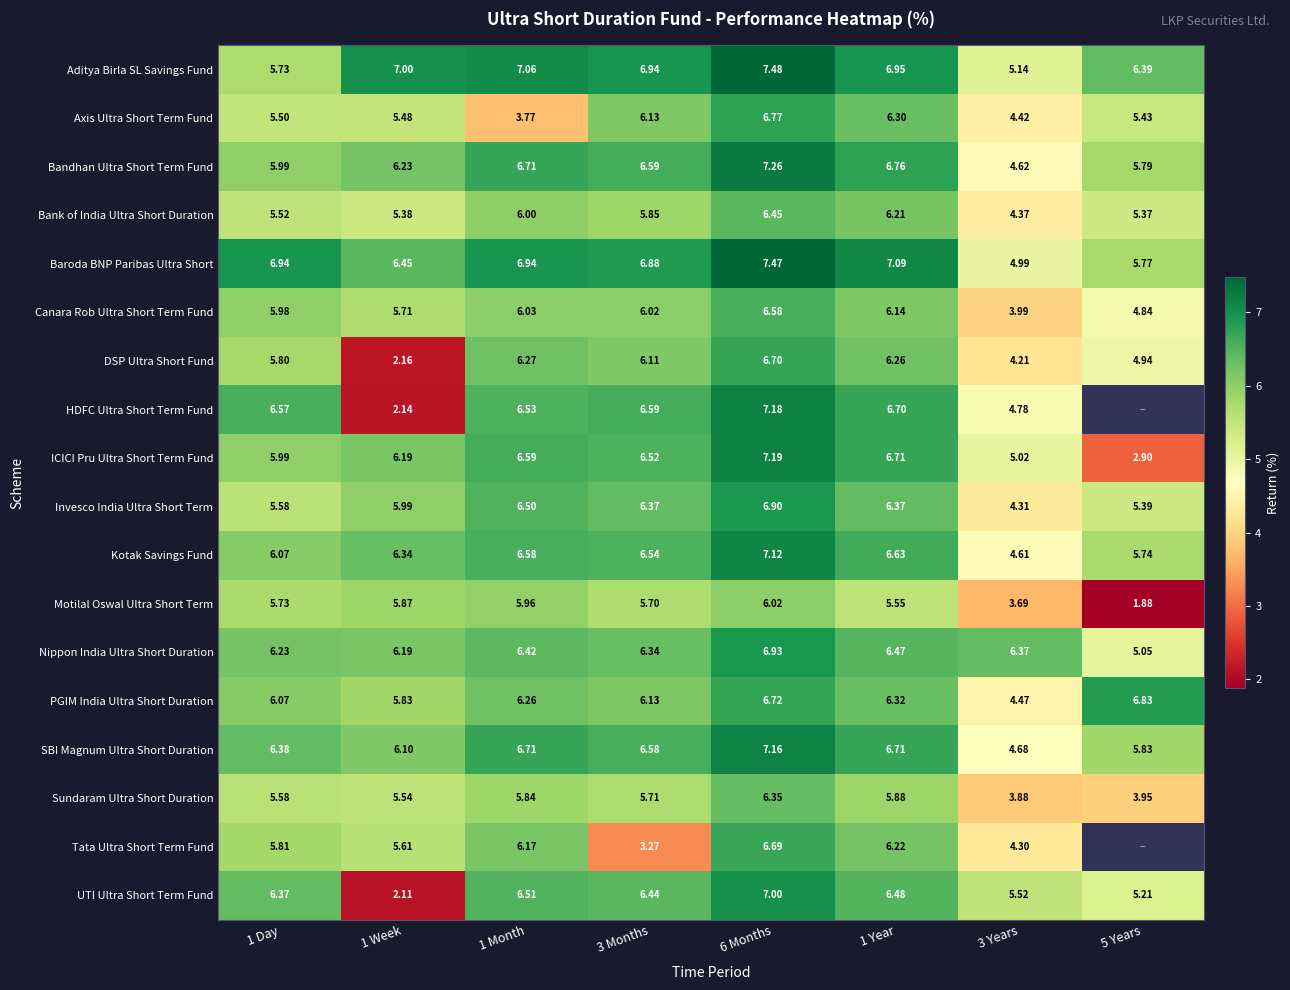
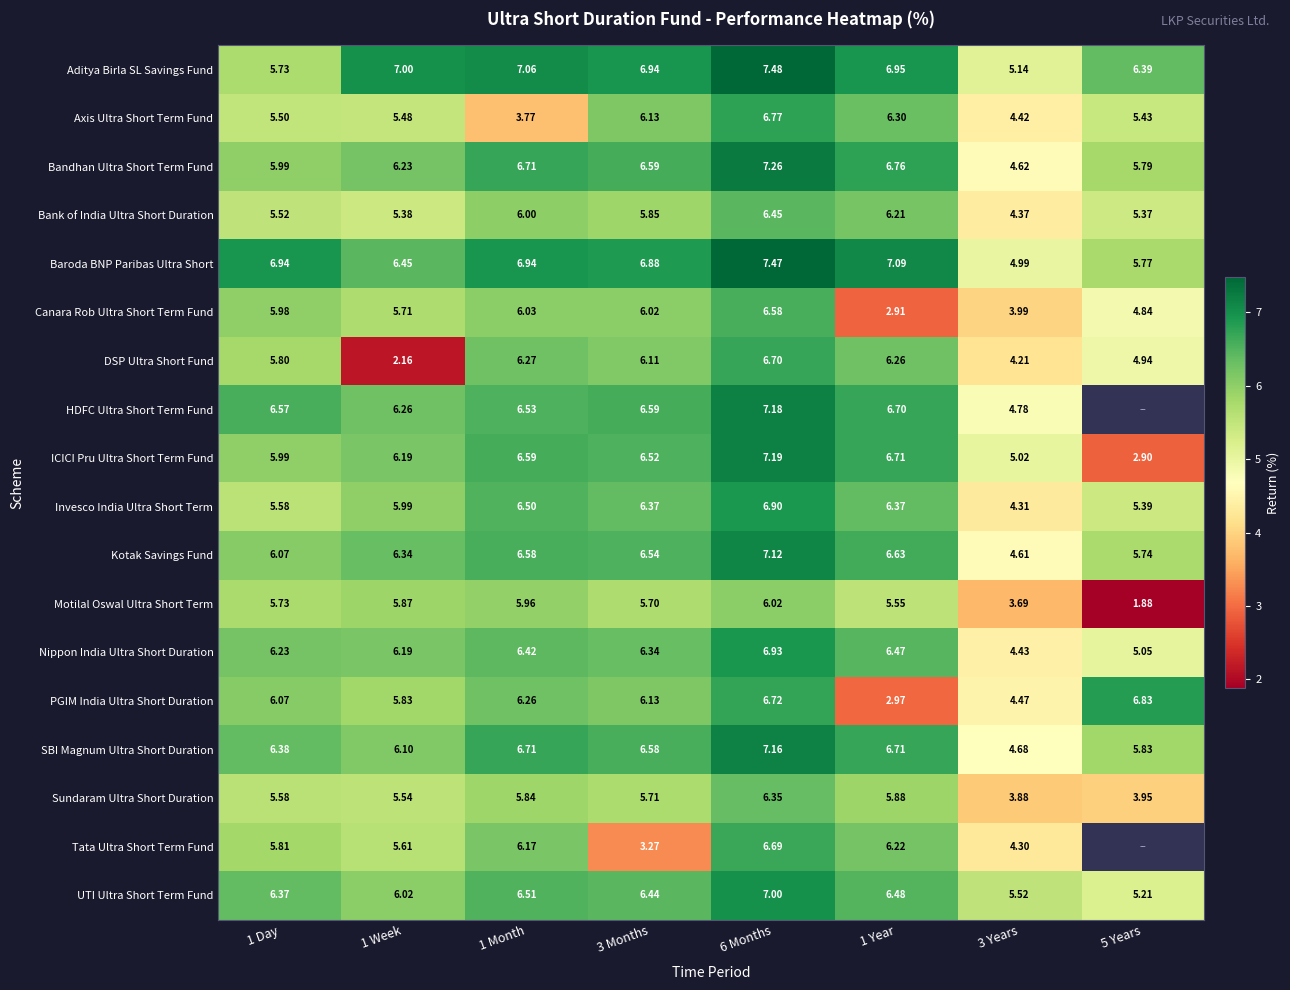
Canara Rob Ultra Short Term Fund, 1 Year: 6.14 -> 2.91
HDFC Ultra Short Term Fund, 1 Week: 2.14 -> 6.26
Nippon India Ultra Short Duration, 3 Years: 6.37 -> 4.43
PGIM India Ultra Short Duration, 1 Year: 6.32 -> 2.97
UTI Ultra Short Term Fund, 1 Week: 2.11 -> 6.02
